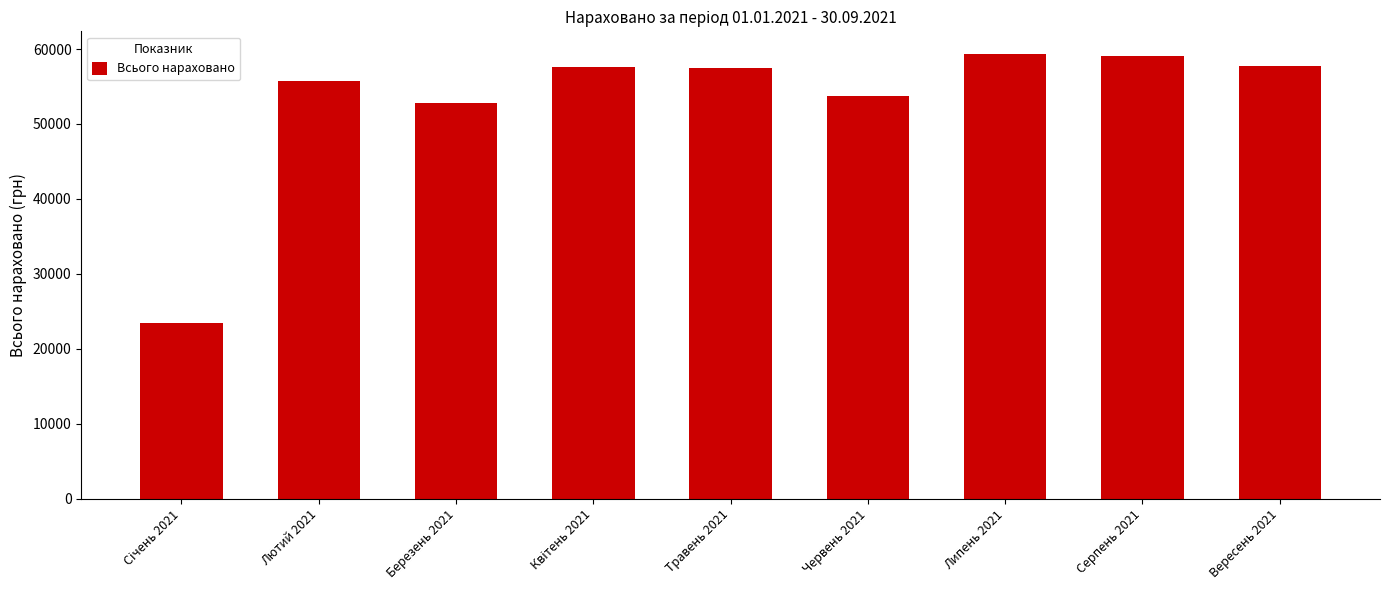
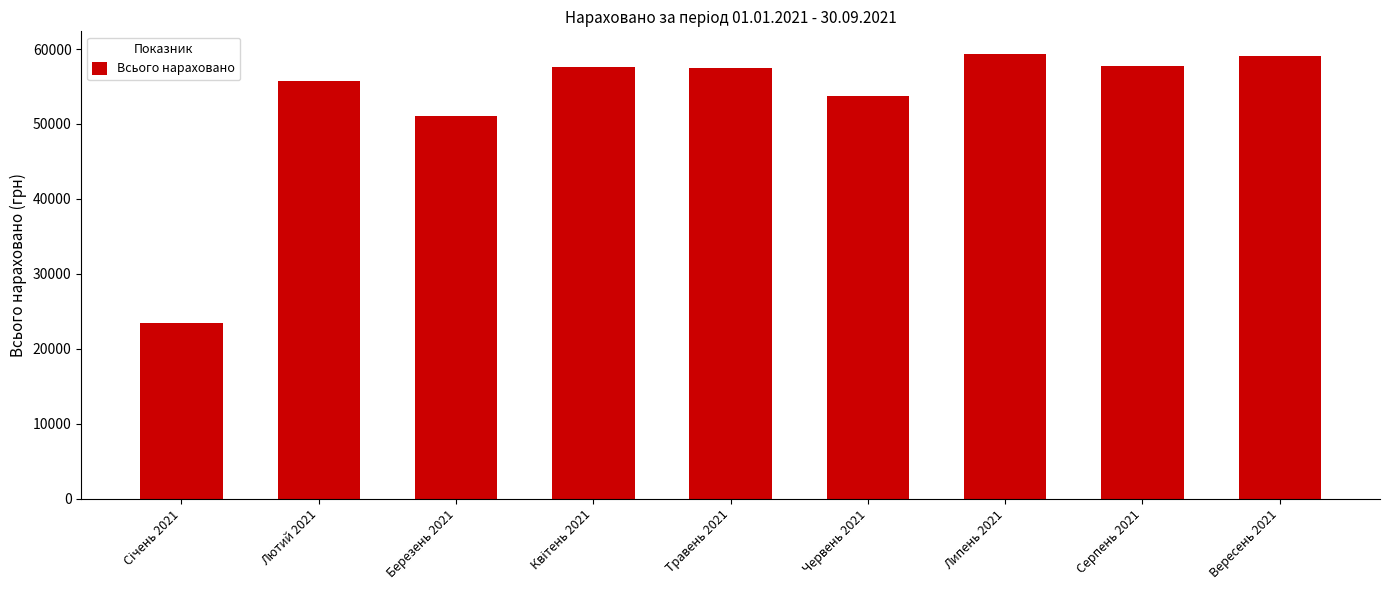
Березень 2021: 53000 -> 51000
Серпень 2021: 59000 -> 58000
Вересень 2021: 58000 -> 59000
